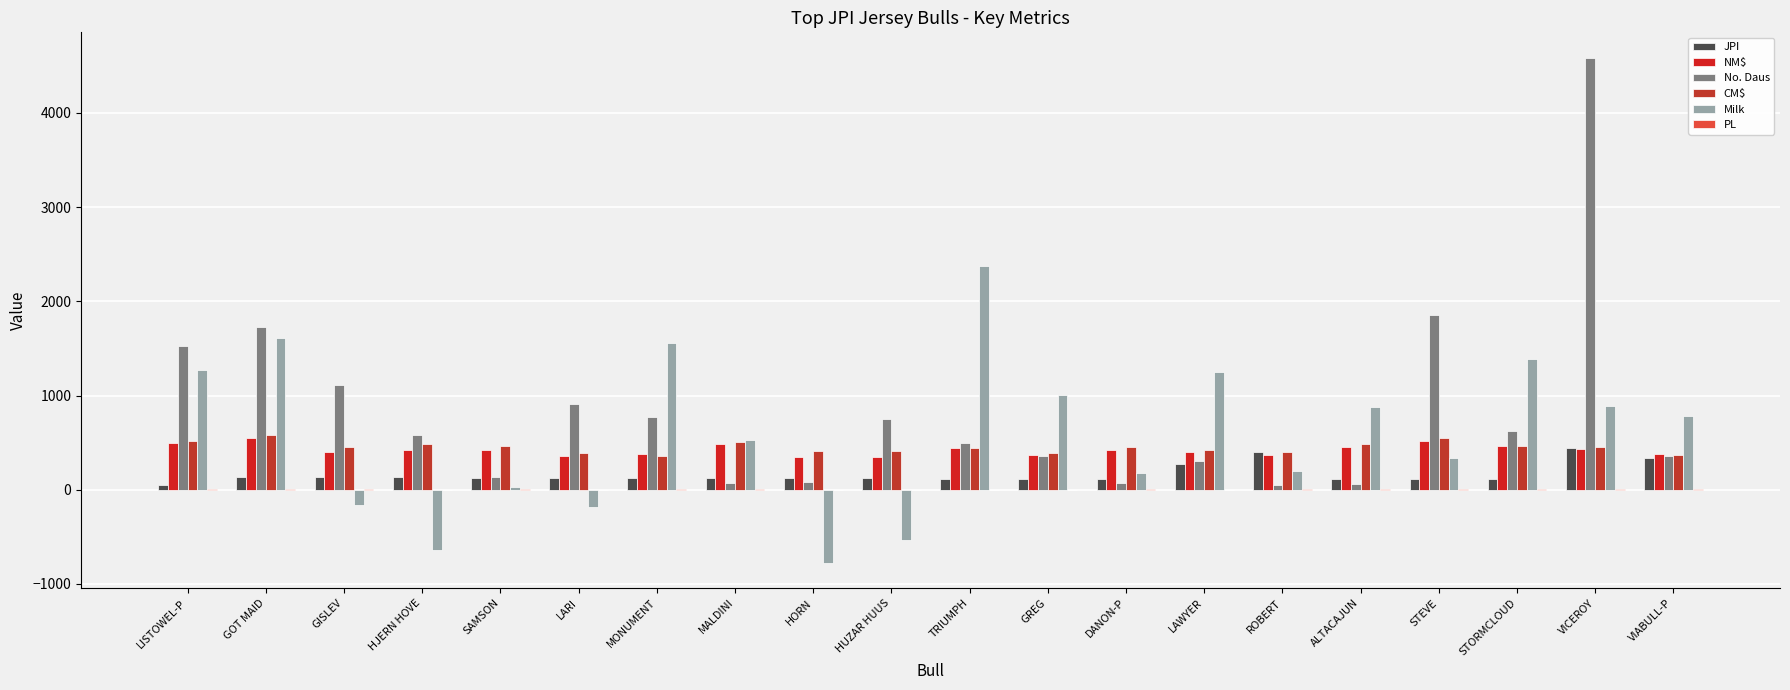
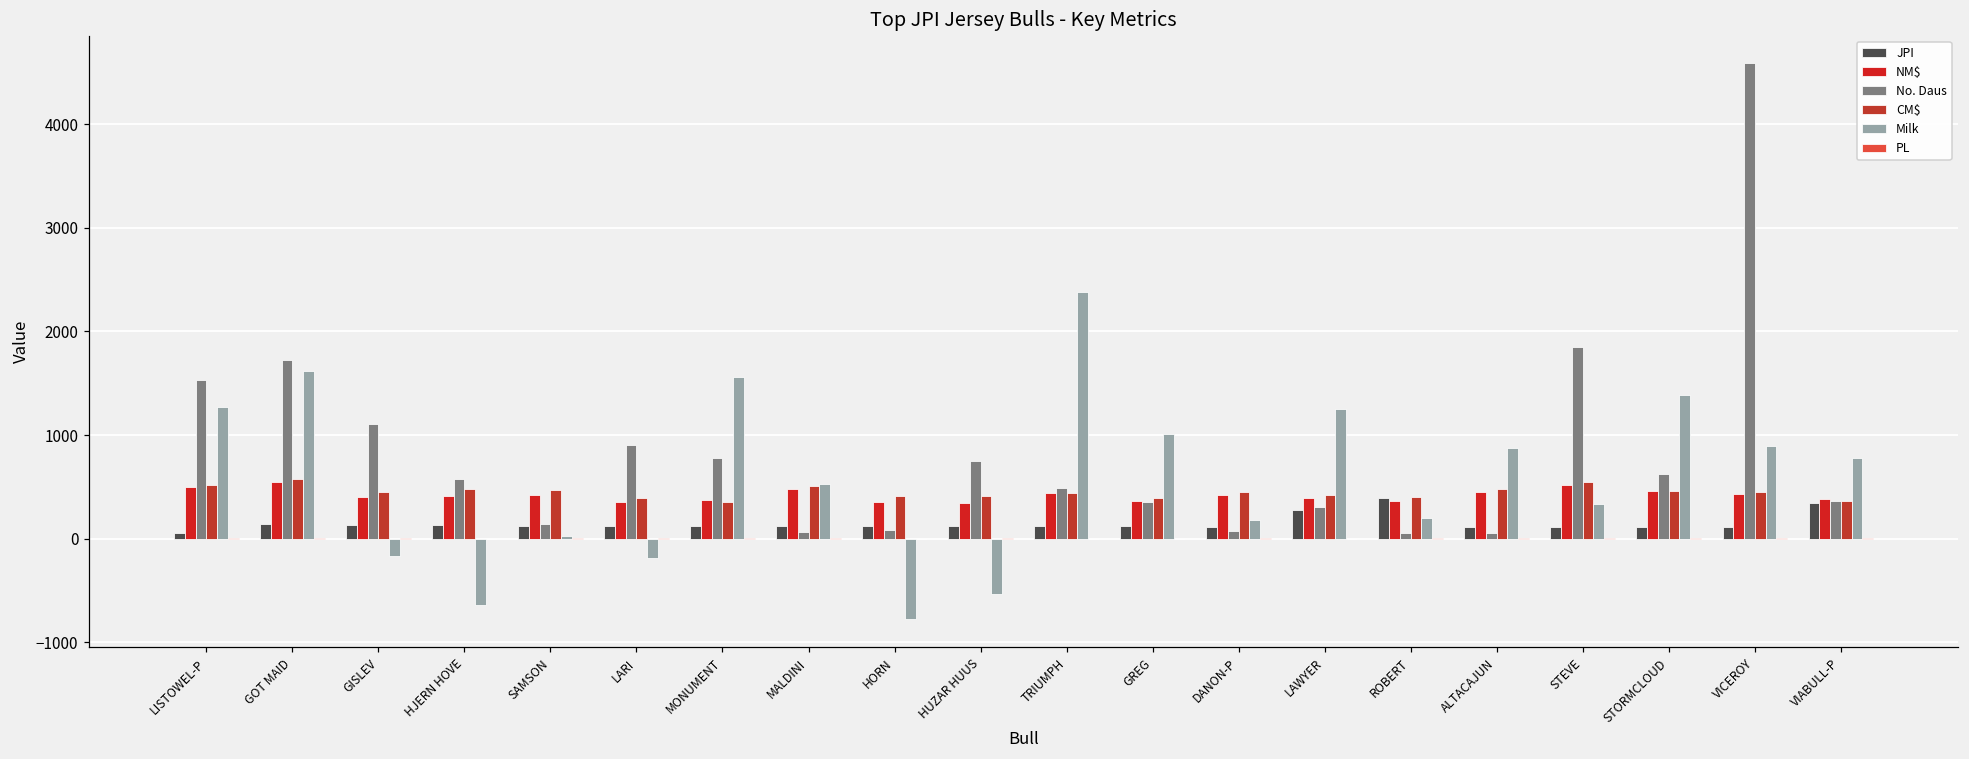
JPI, VICEROY: 400 -> 100
